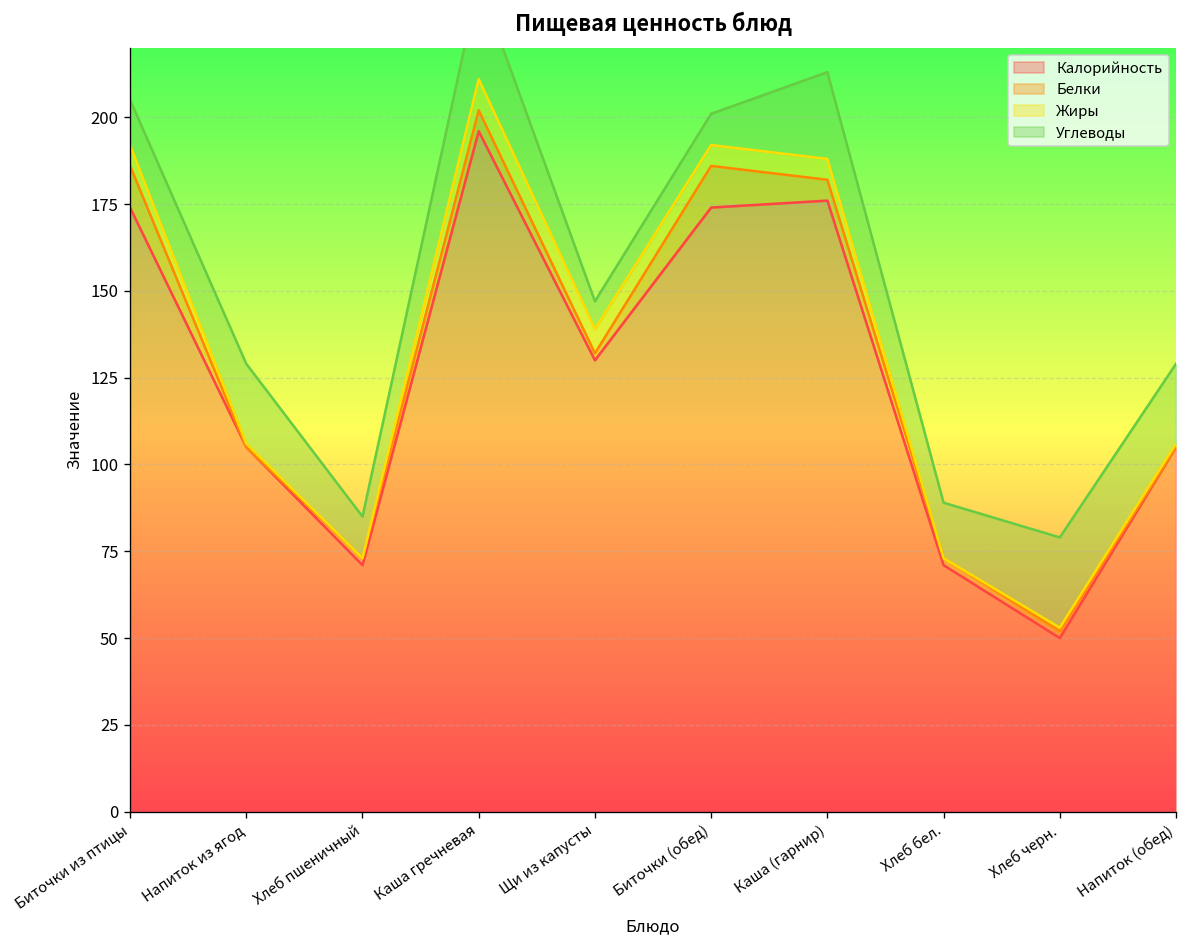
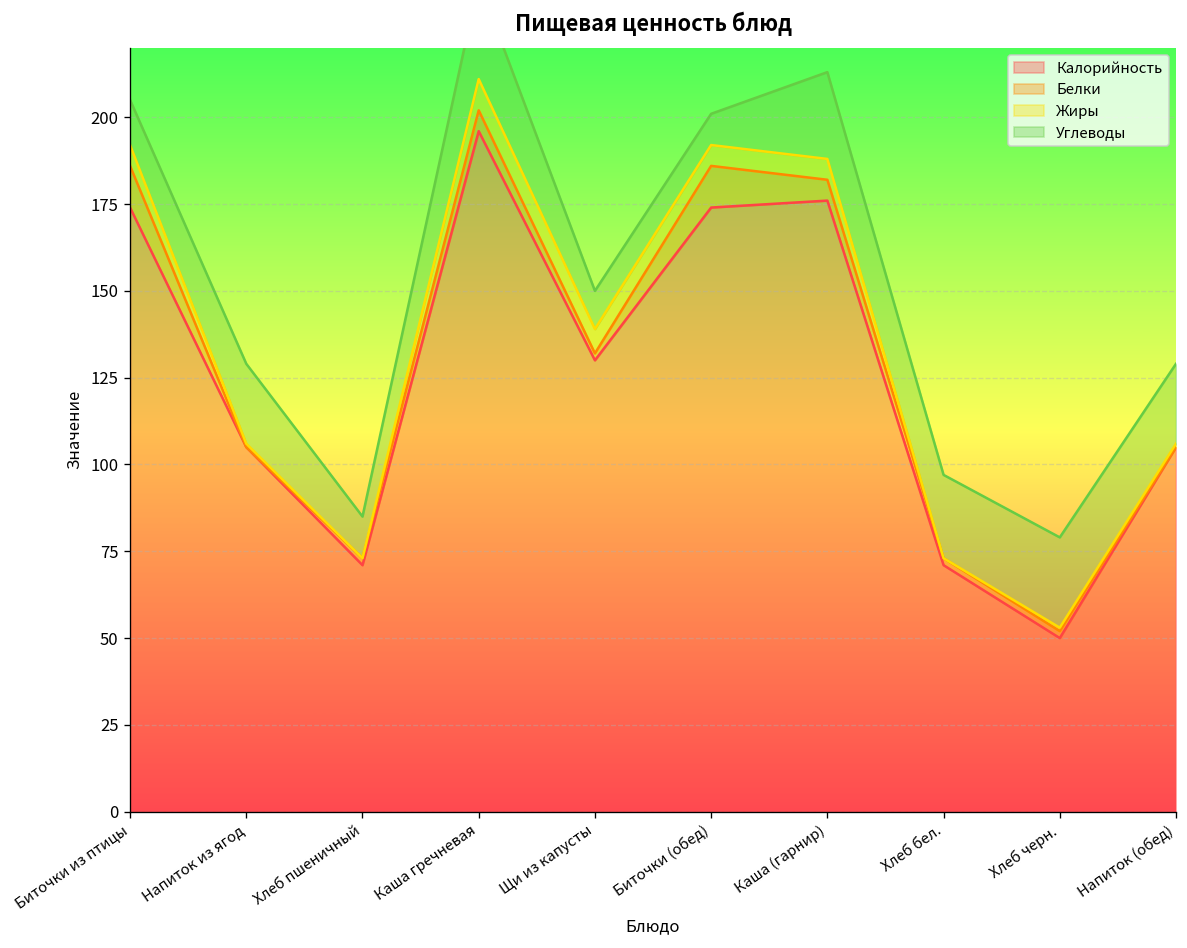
Углеводы, Щи из капусты: 8 -> 11
Углеводы, Хлеб бел.: 16 -> 24
